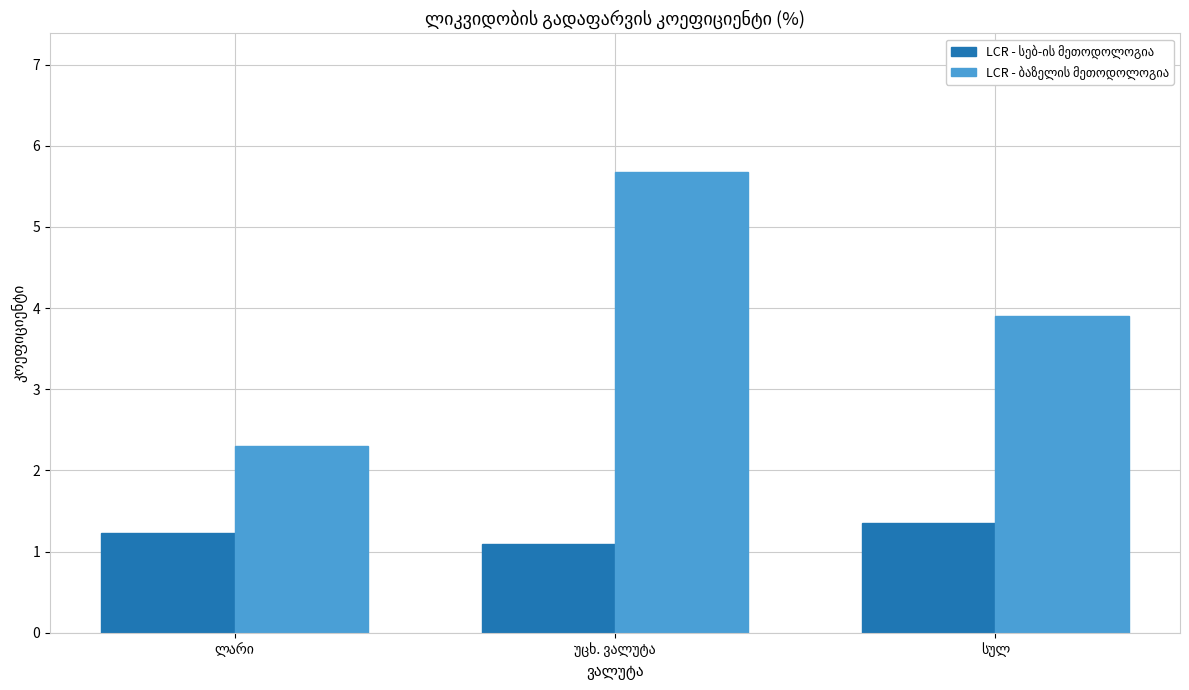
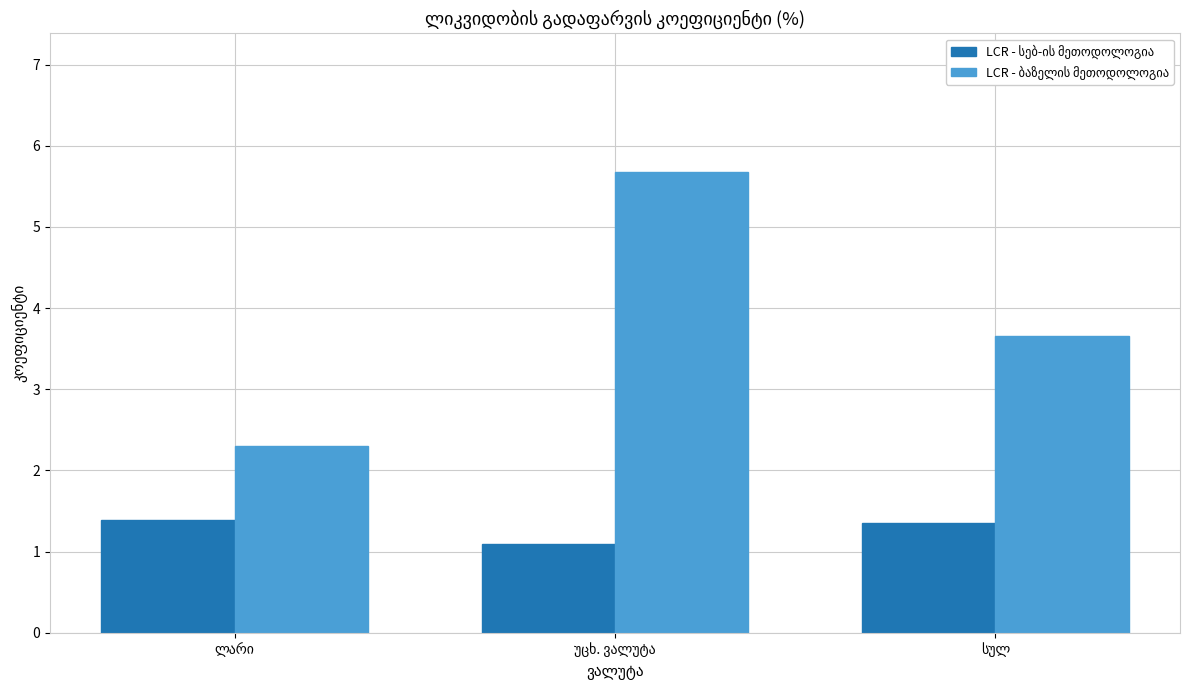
LCR - სებ-ის მეთოდოლოგია, ლარი: 1.2 -> 1.4
LCR - ბაზელის მეთოდოლოგია, სულ: 3.9 -> 3.7
